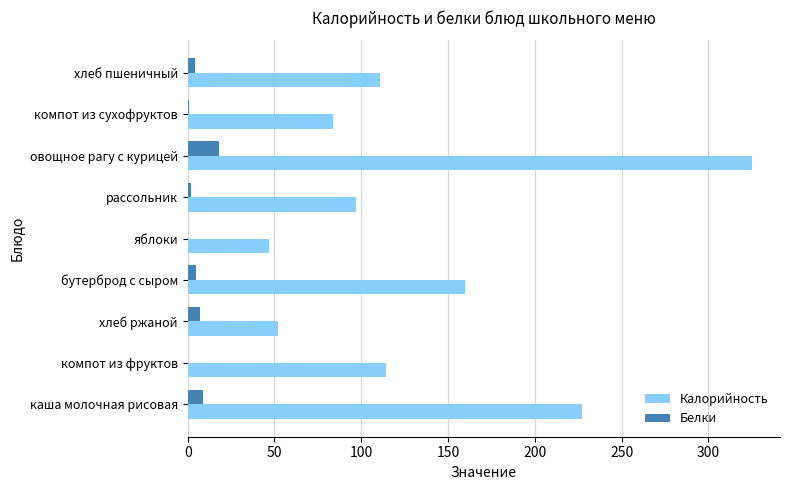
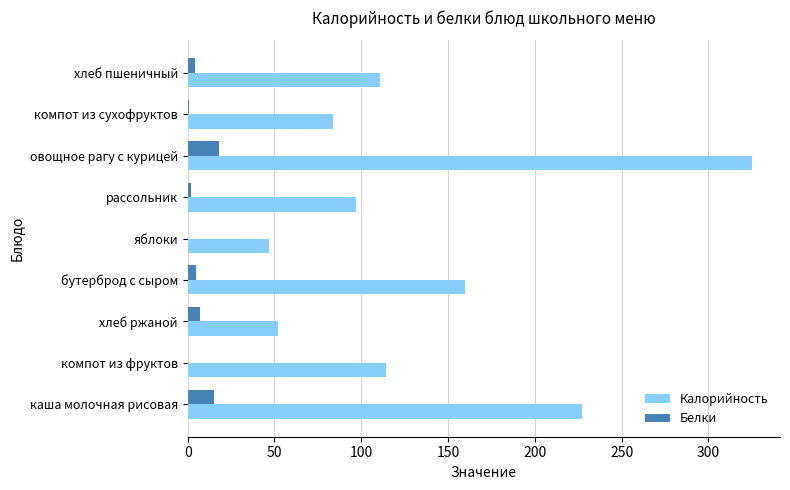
Белки, каша молочная рисовая: 9 -> 15
